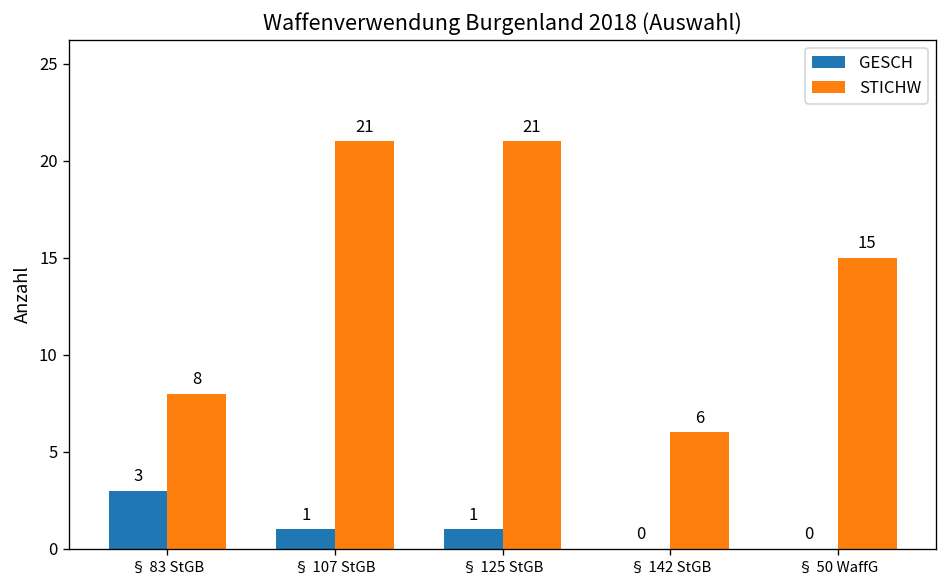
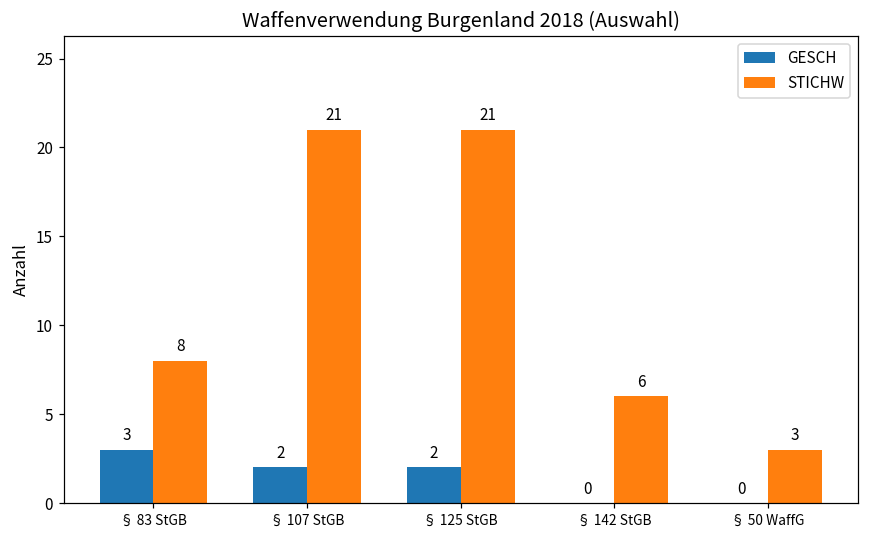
GESCH, § 107 StGB: 1 -> 2
GESCH, § 125 StGB: 1 -> 2
STICHW, § 50 WaffG: 15 -> 3
